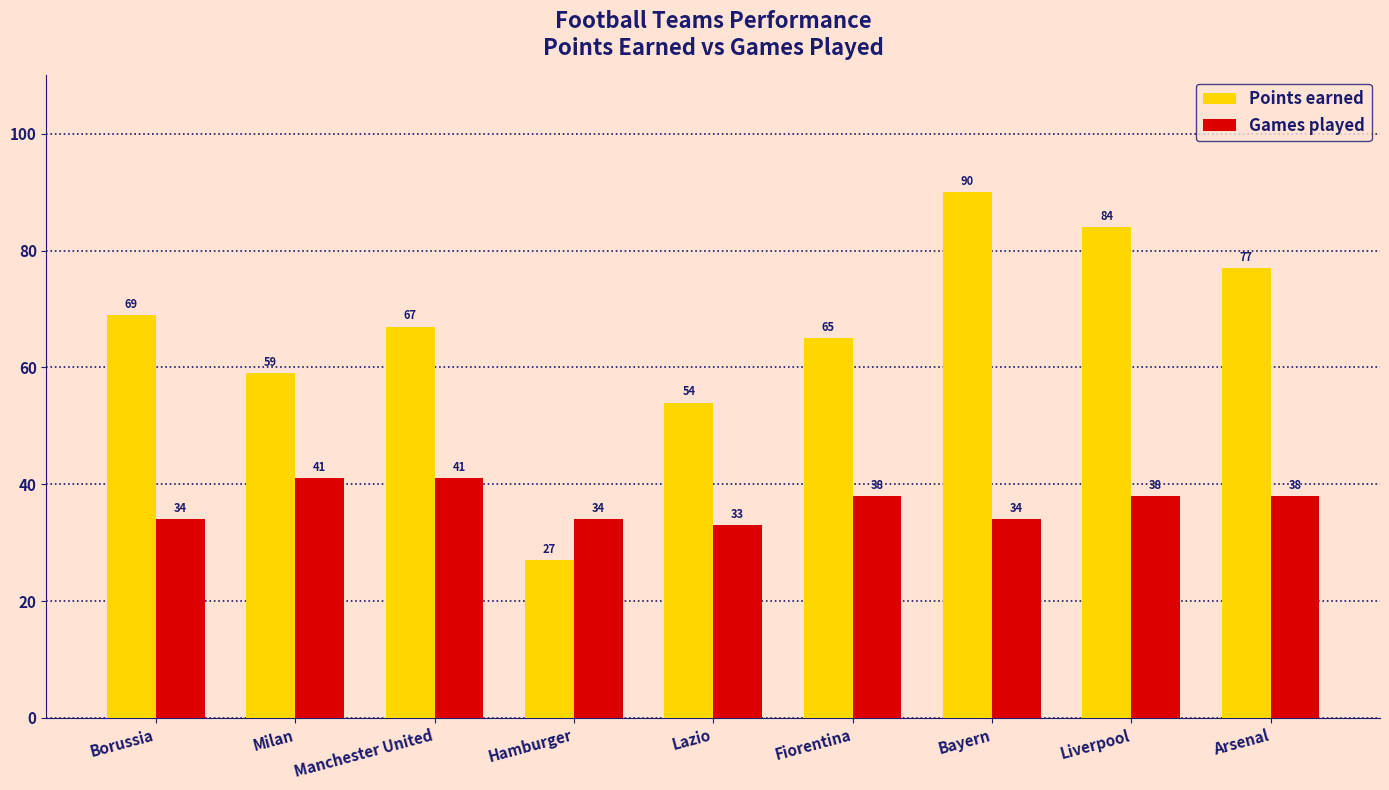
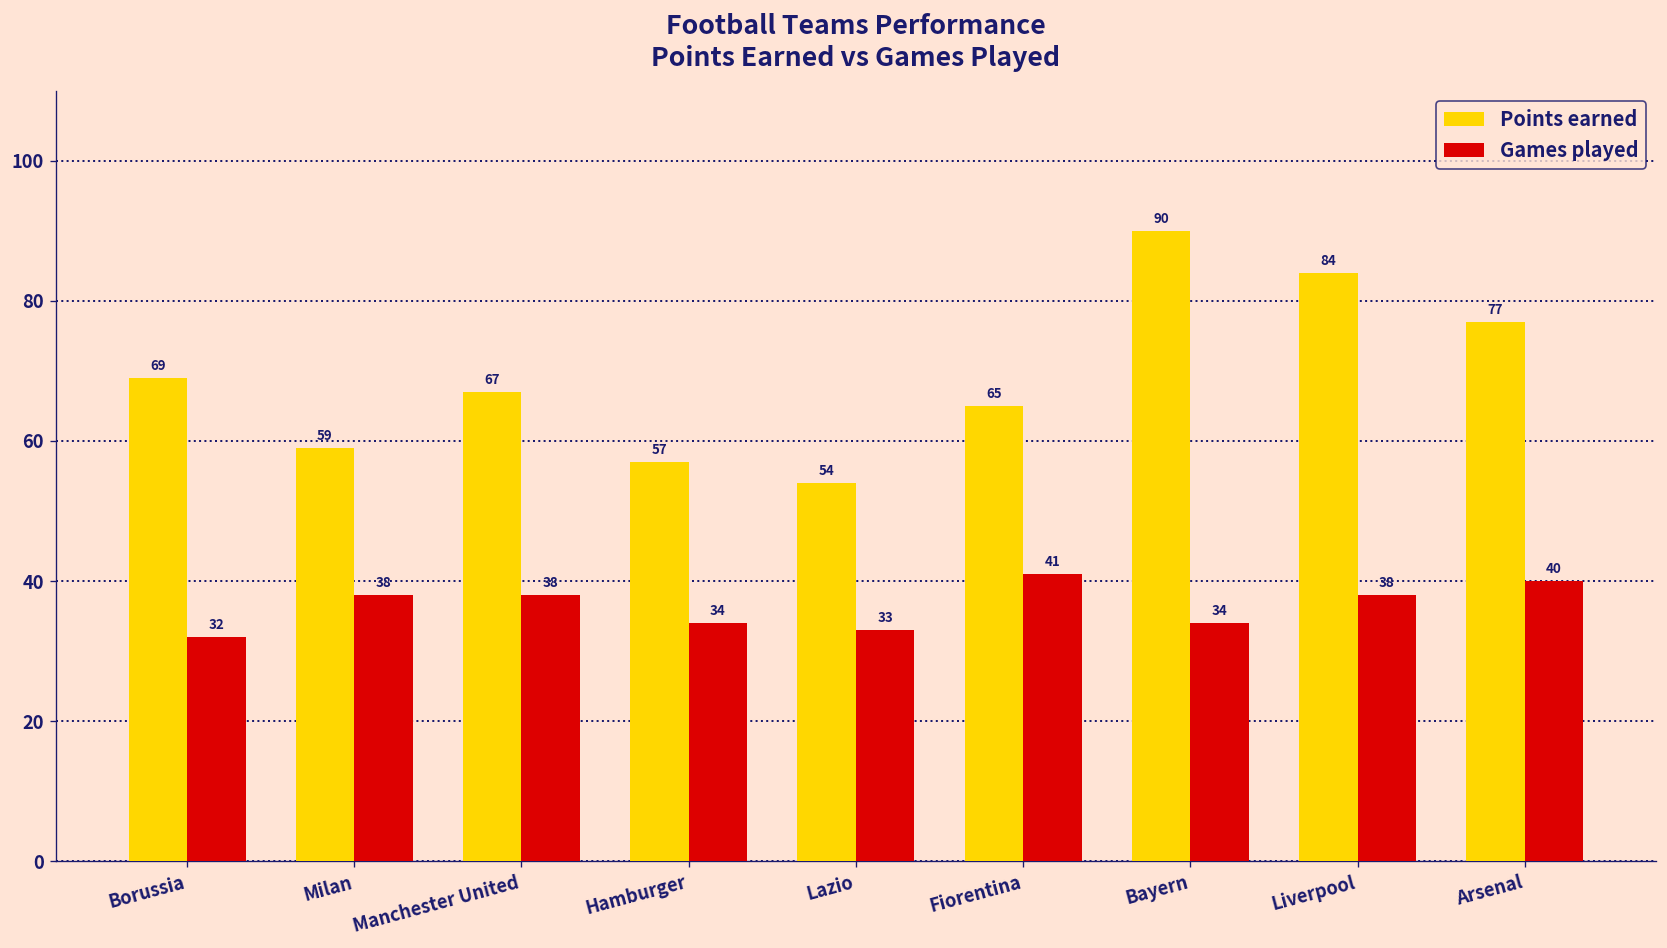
Games played, Borussia: 34 -> 32
Games played, Milan: 41 -> 38
Games played, Manchester United: 41 -> 38
Points earned, Hamburger: 27 -> 57
Games played, Fiorentina: 38 -> 41
Games played, Arsenal: 38 -> 40
